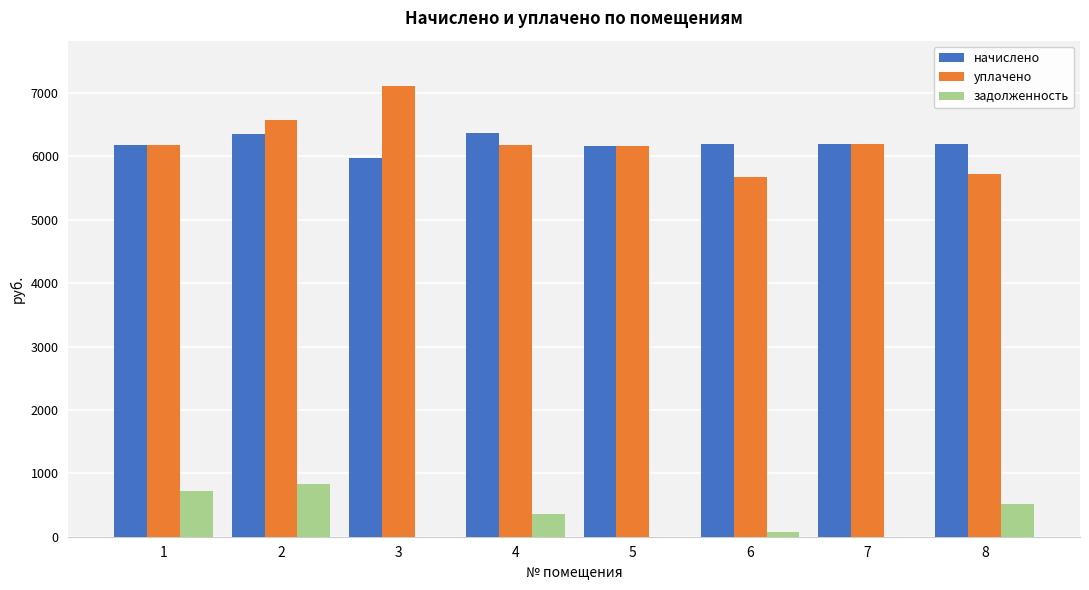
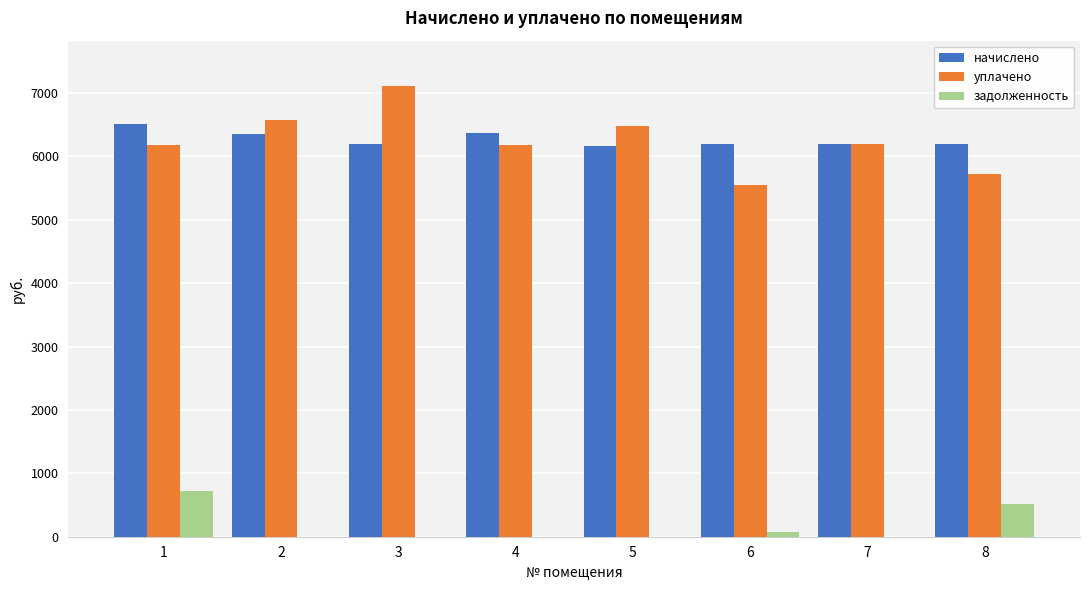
начислено, 1: 6200 -> 6500
задолженность, 2: 800 -> 0
начислено, 3: 6000 -> 6200
задолженность, 4: 400 -> 0
уплачено, 5: 6200 -> 6500
уплачено, 6: 5700 -> 5500
